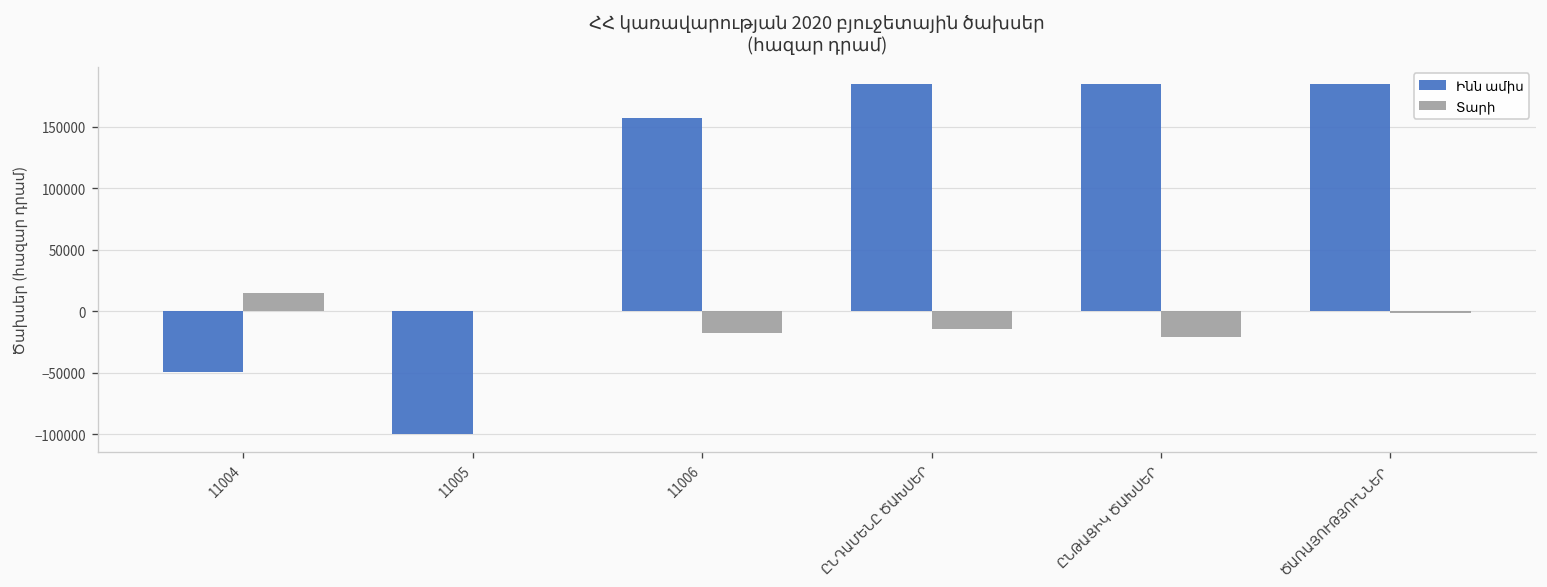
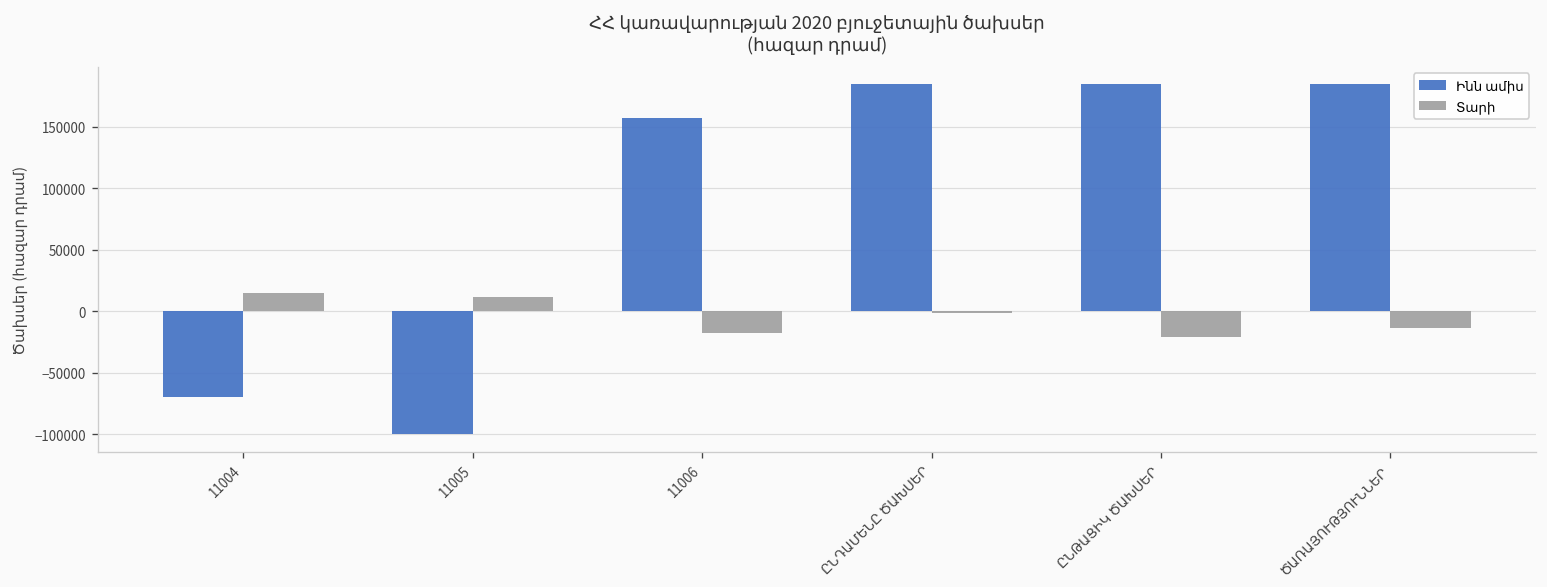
Ինն ամիս, 11004: -49000 -> -70000
Տարի, 11005: 0 -> 12000
Տարի, ԸՆԴԱՄԵՆԸ ԾԱԽՍԵՐ: -14000 -> -2000
Տարի, ԾԱՌԱՅՈՒԹՅՈՒՆՆԵՐ: -2000 -> -14000
